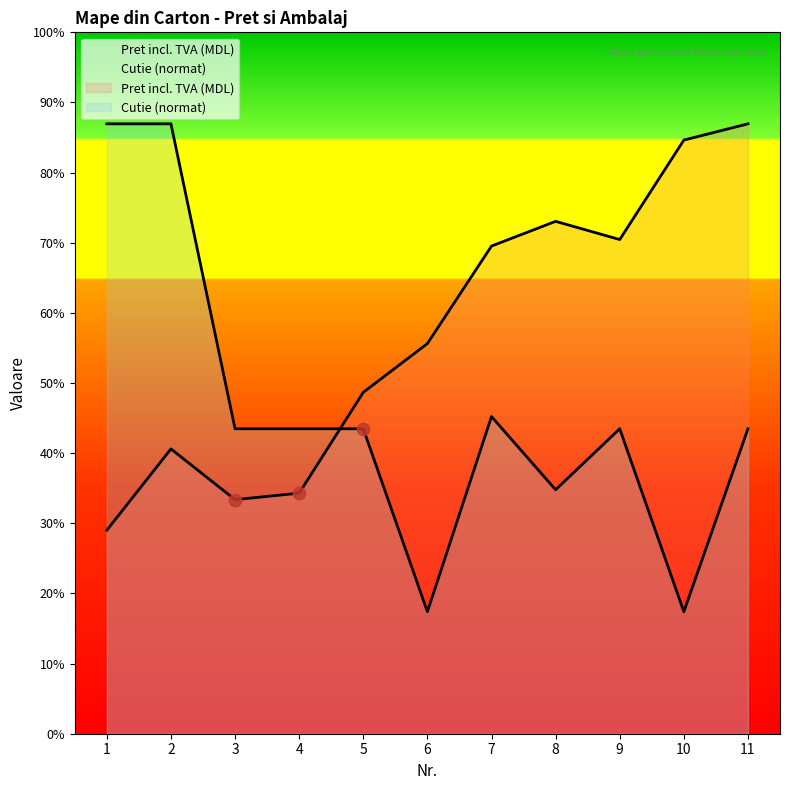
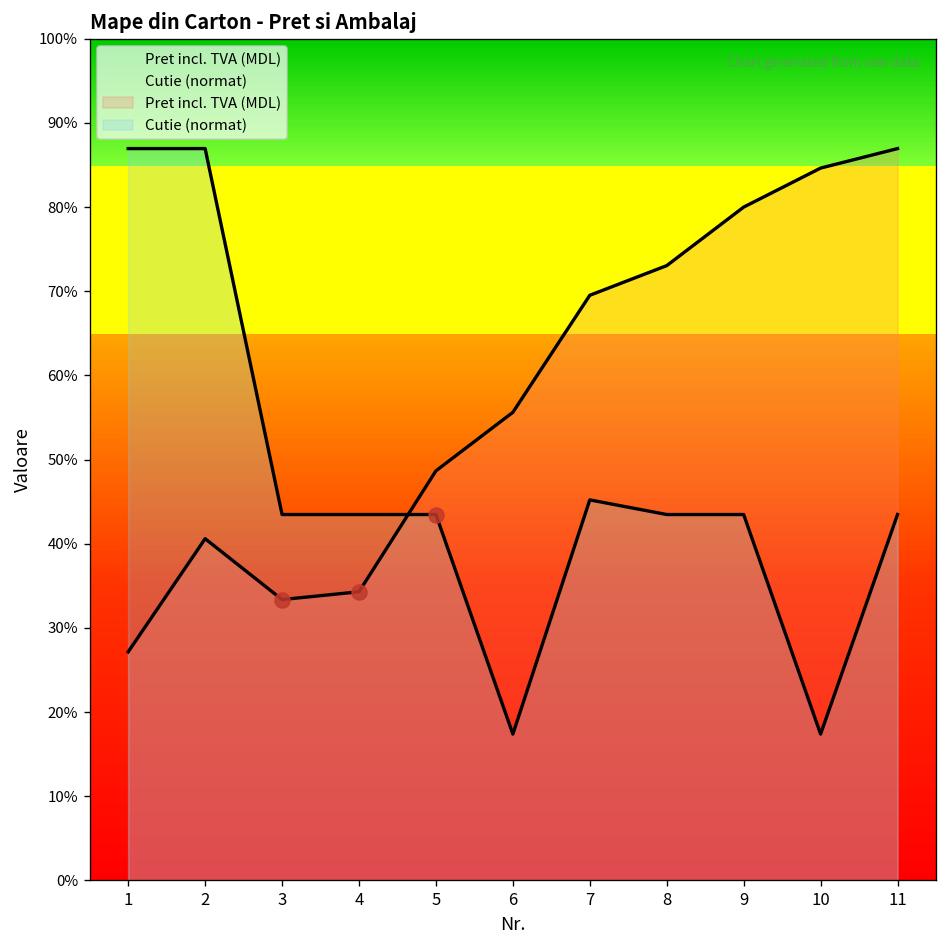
Pret incl. TVA (MDL), 1: 29% -> 27%
Cutie (normat), 8: 35% -> 43%
Pret incl. TVA (MDL), 9: 70% -> 80%
